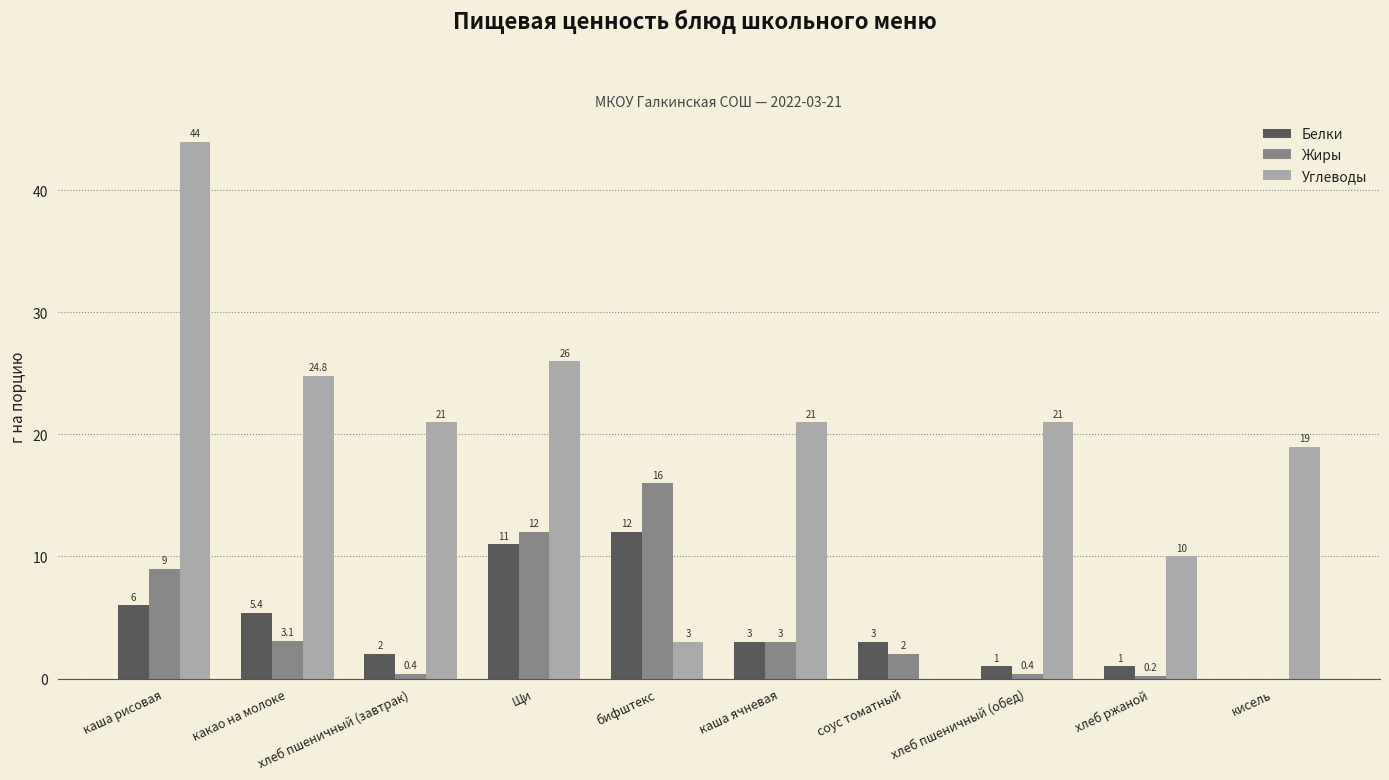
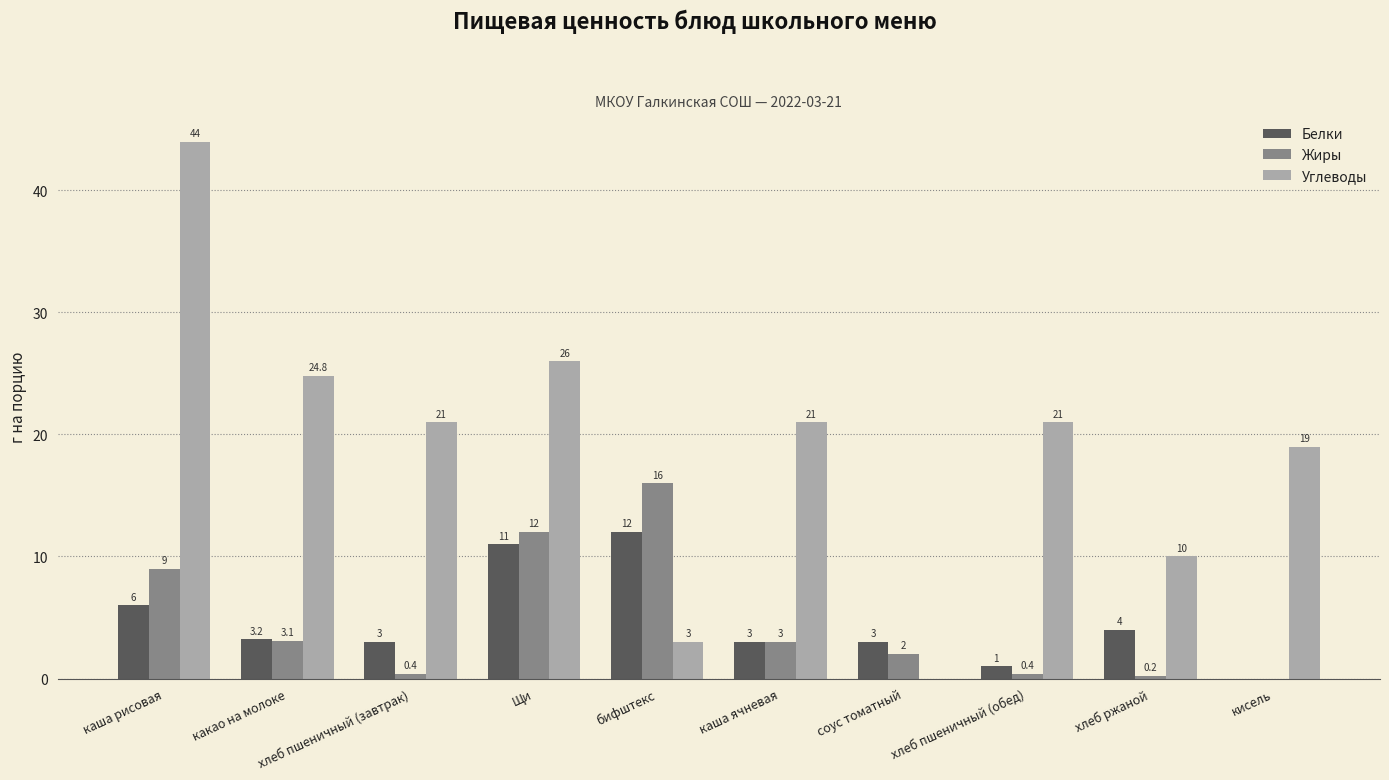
Белки, какао на молоке: 5.4 -> 3.2
Белки, хлеб пшеничный (завтрак): 2 -> 3
Белки, хлеб ржаной: 1 -> 4
